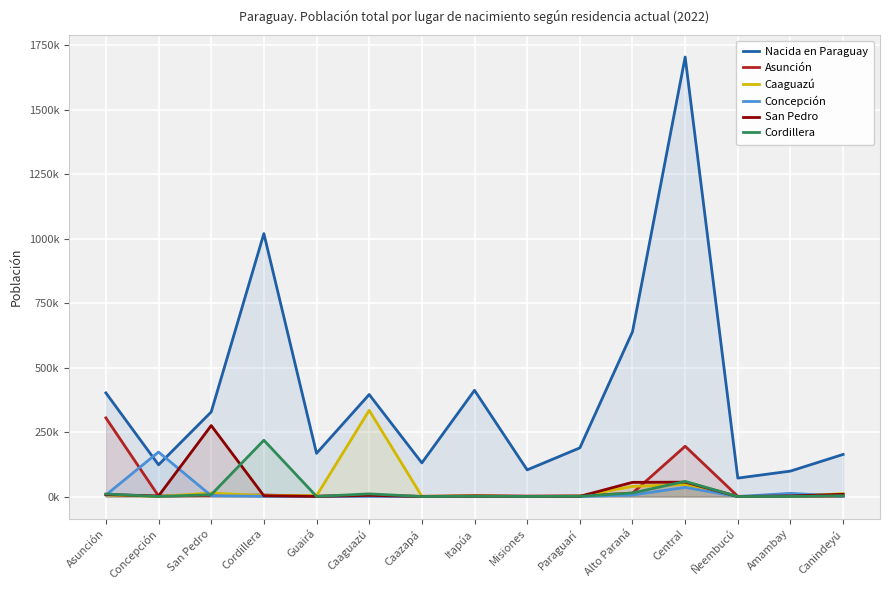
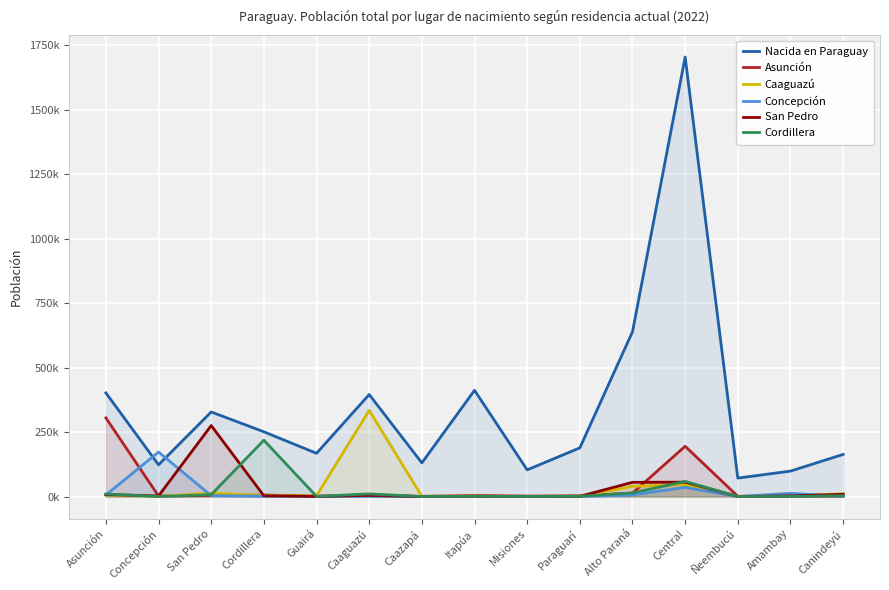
Nacida en Paraguay, Cordillera: 1020000 -> 250000
